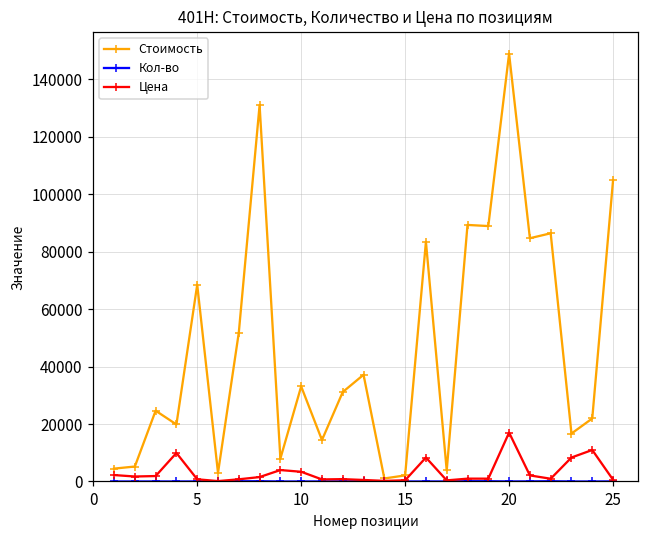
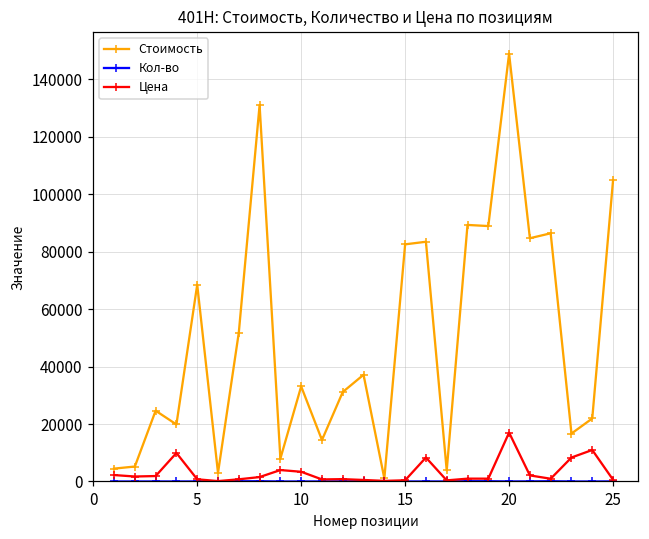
Стоимость, 15: 2000 -> 83000
